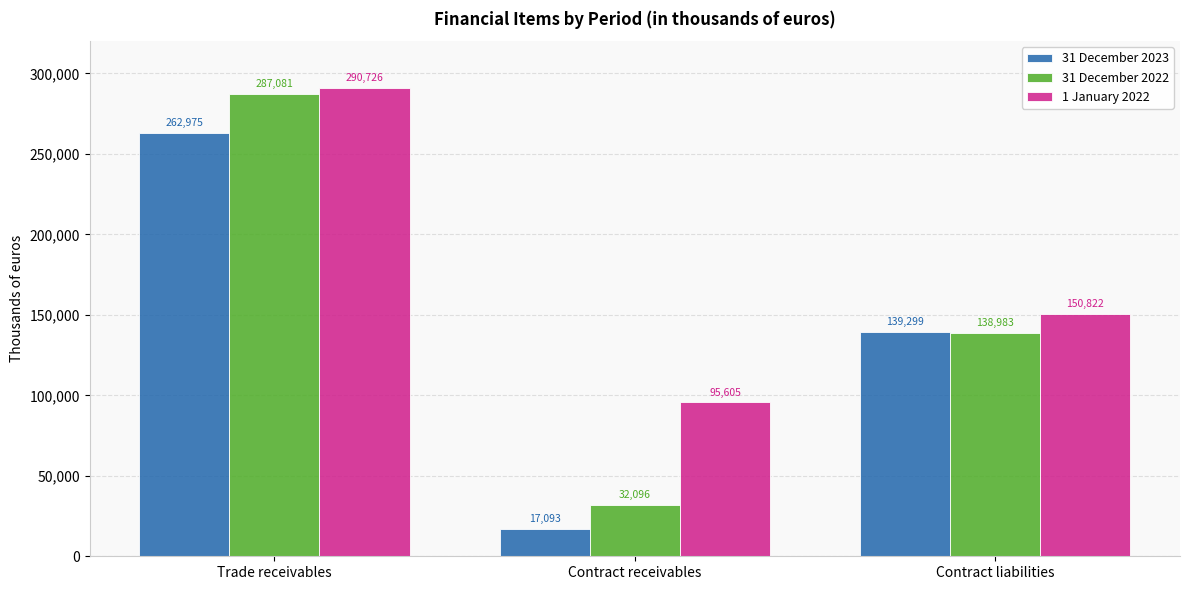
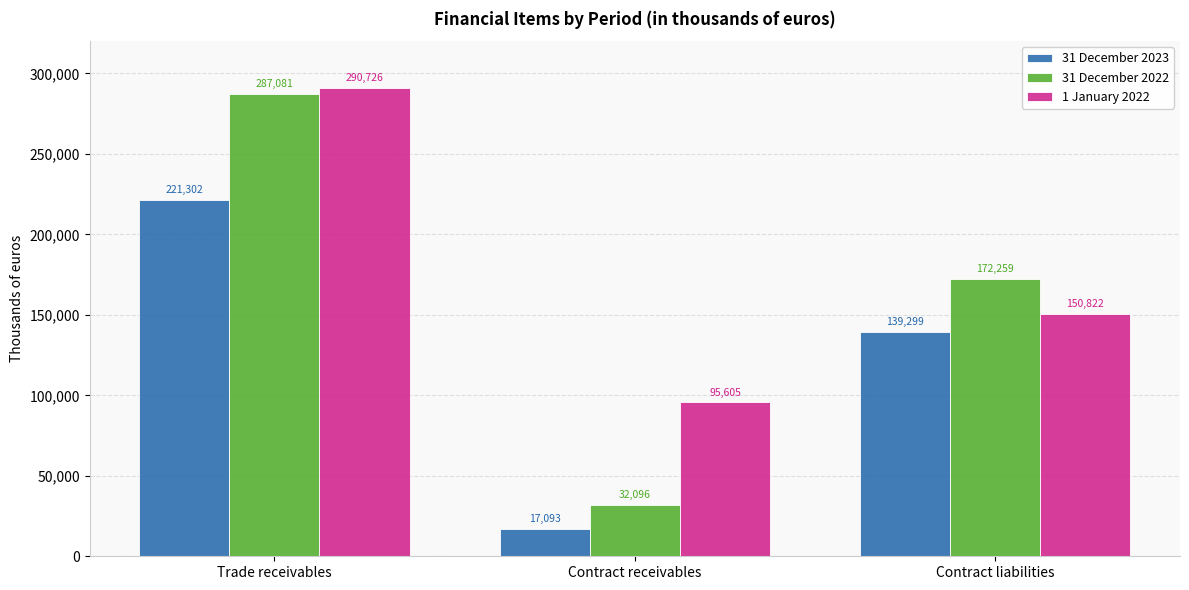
31 December 2023, Trade receivables: 262,975 -> 221,302
31 December 2022, Contract liabilities: 138,983 -> 172,259
